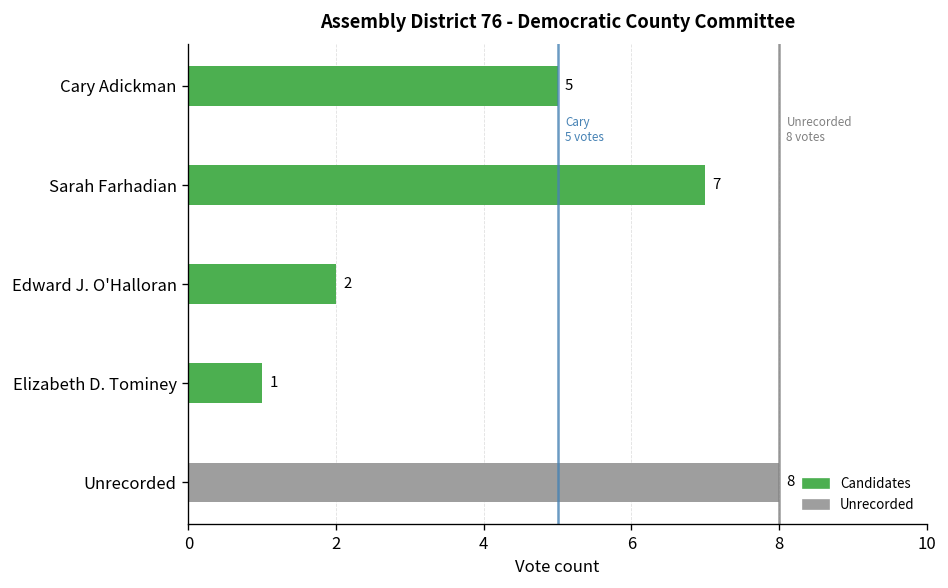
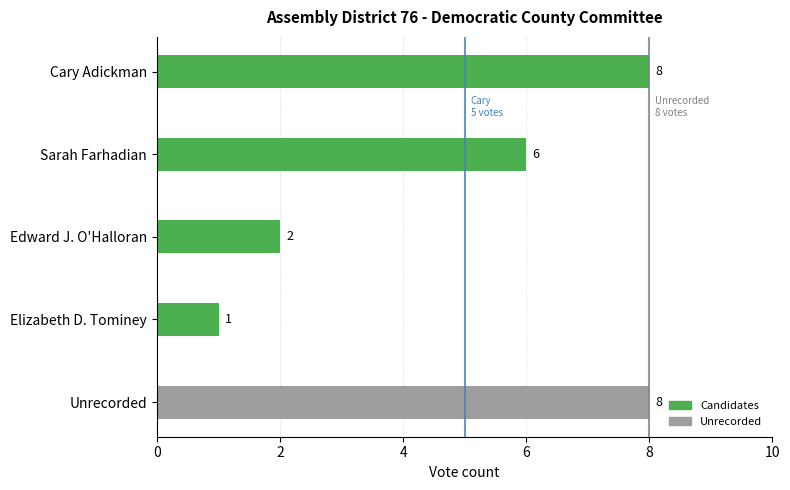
Cary Adickman: 5 -> 8
Sarah Farhadian: 7 -> 6
